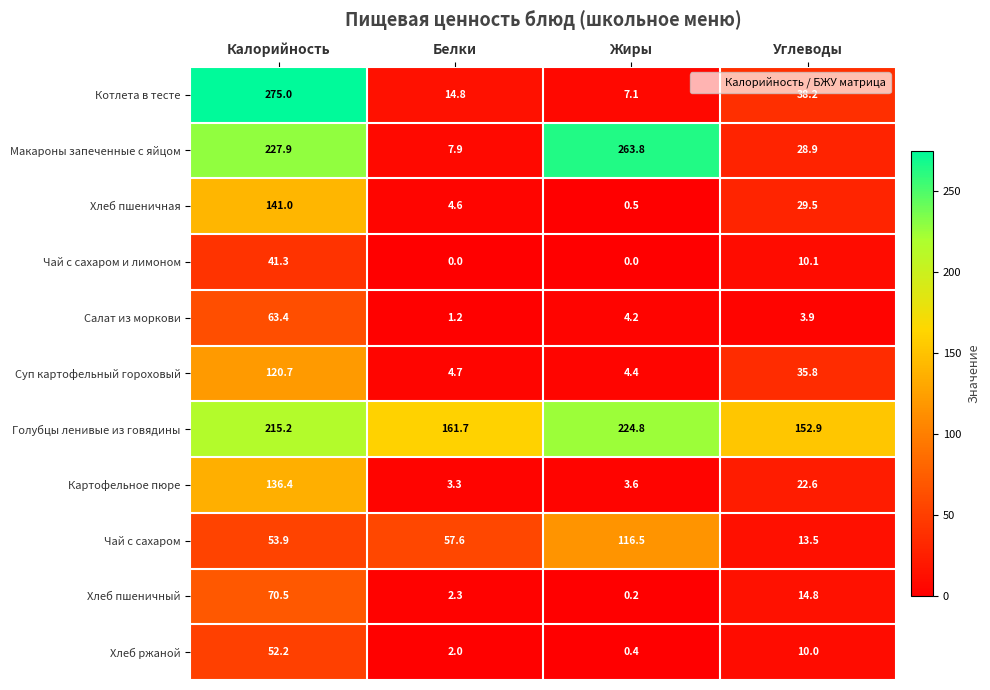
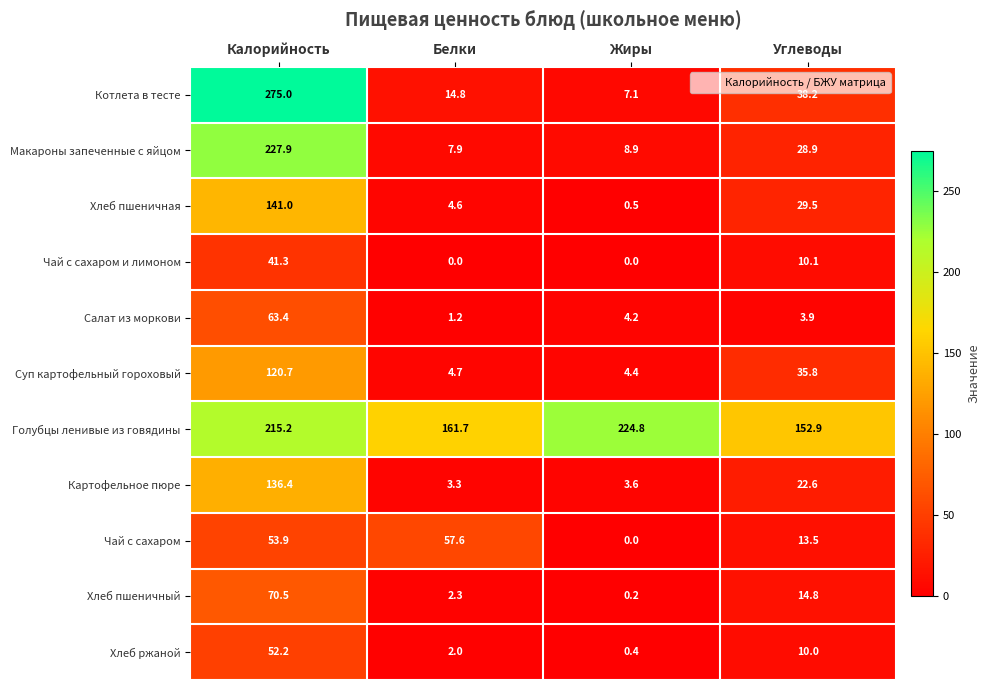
Макароны запеченные с яйцом, Жиры: 263.8 -> 8.9
Чай с сахаром, Жиры: 116.5 -> 0.0
